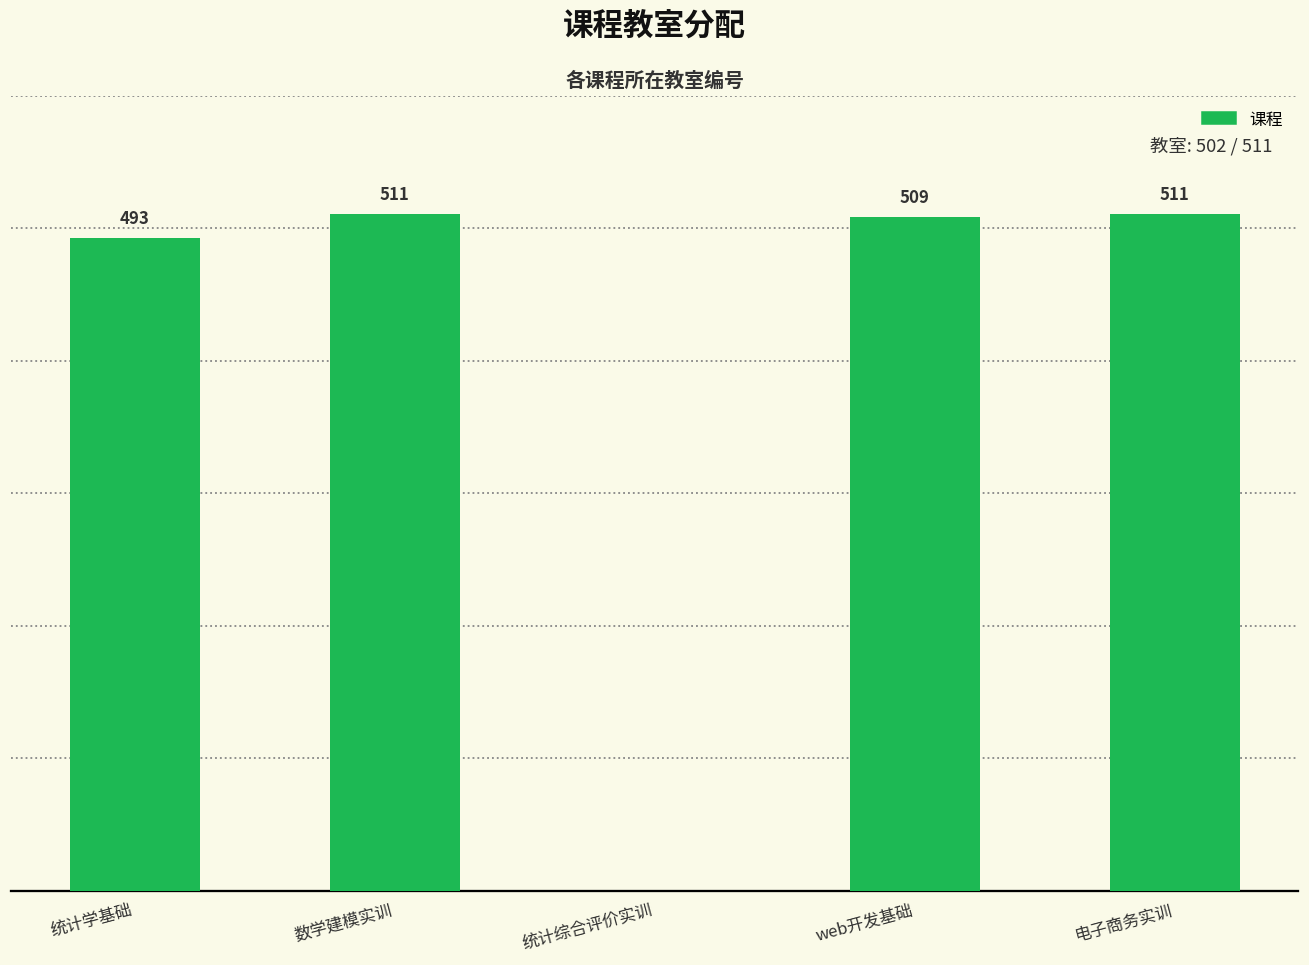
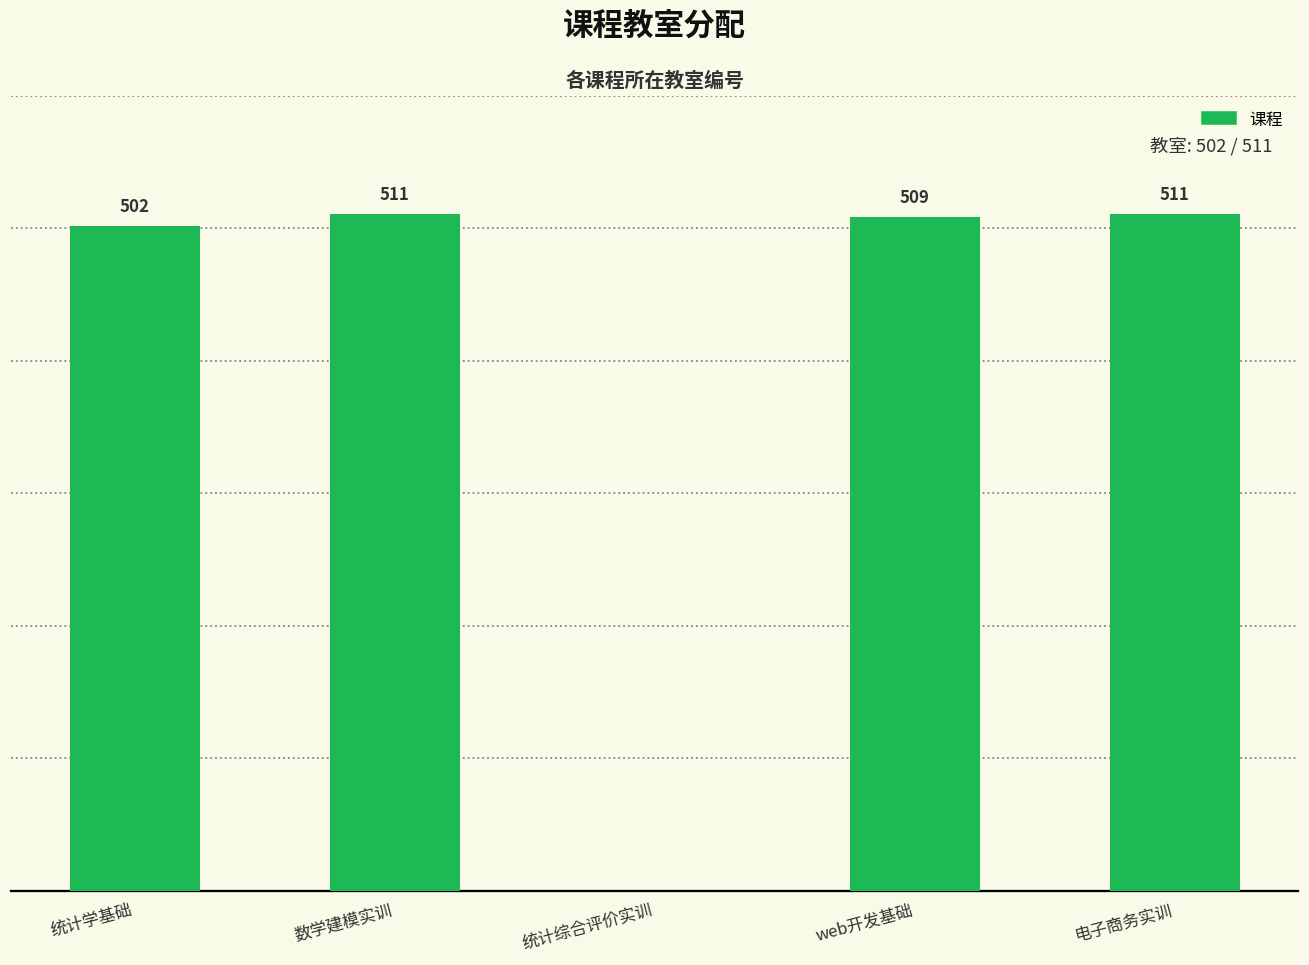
统计学基础: 493 -> 502
